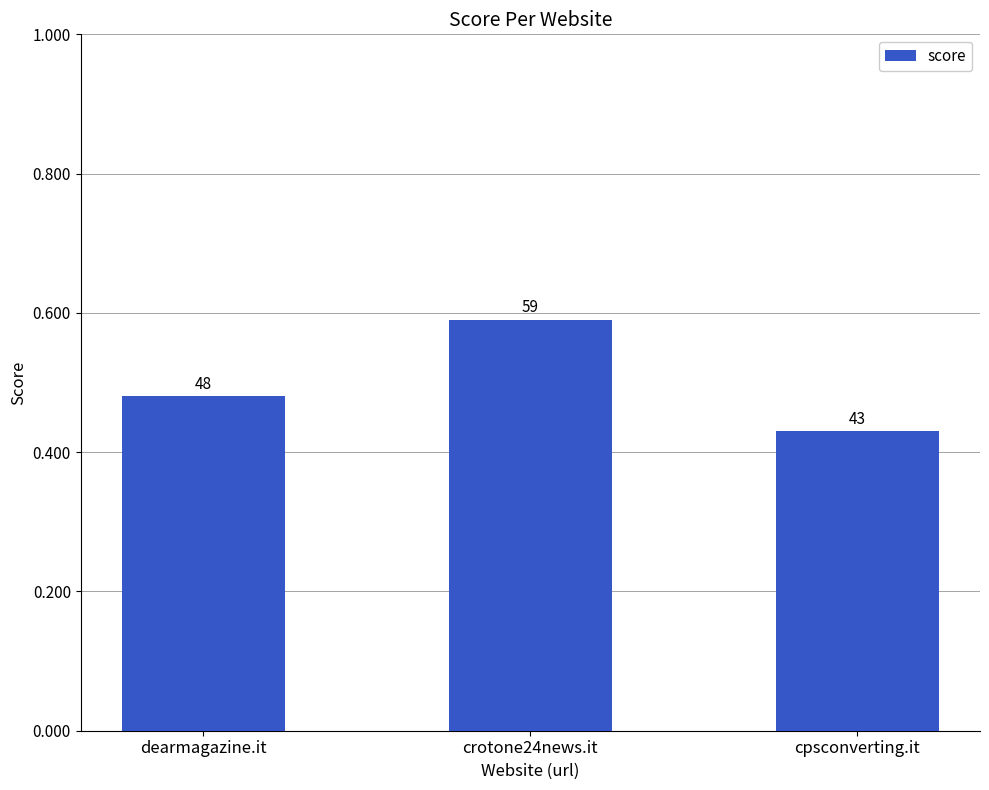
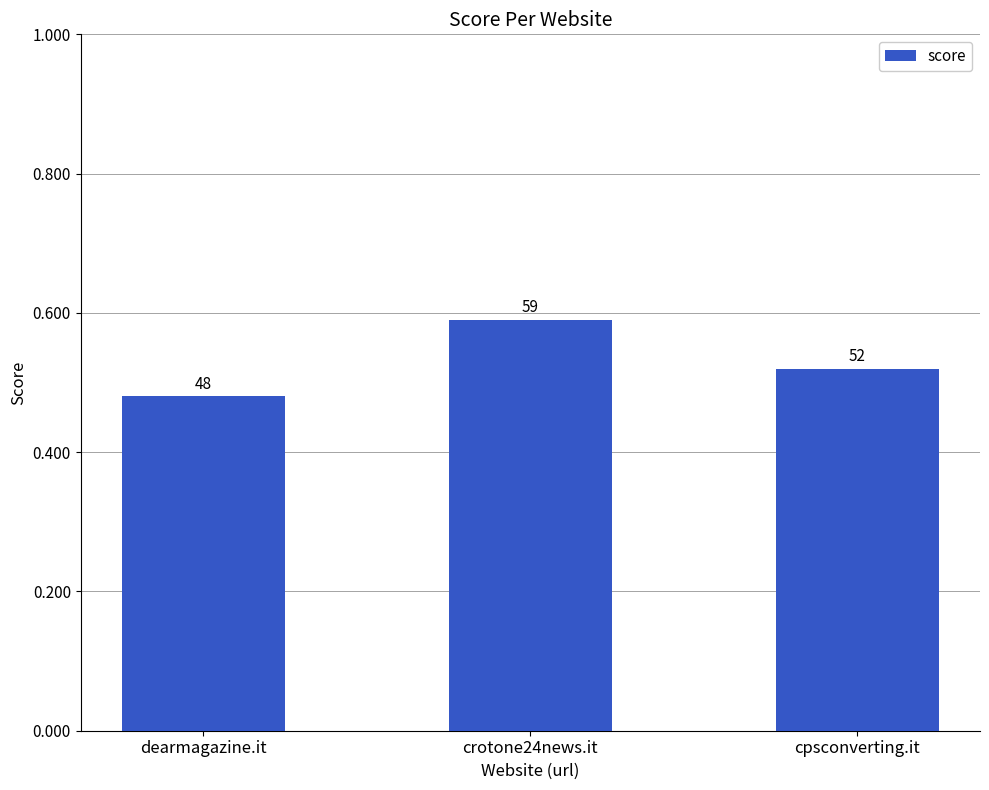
cpsconverting.it: 43 -> 52
